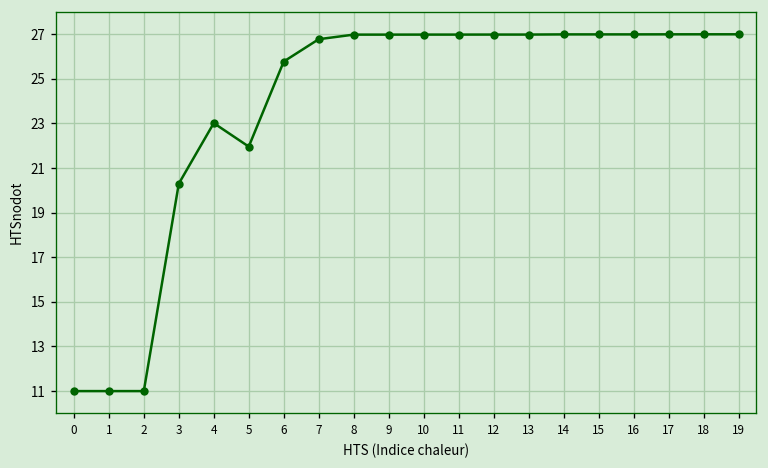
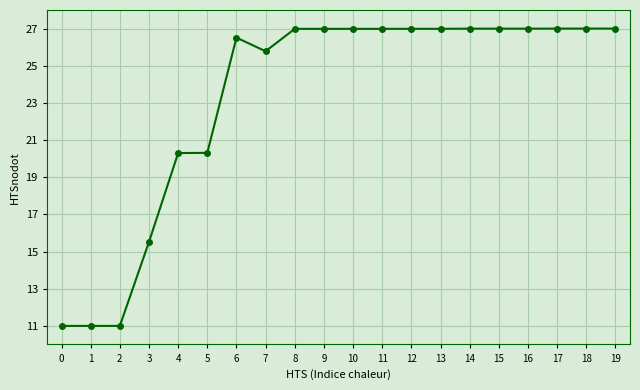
3: 20.3 -> 15.5
4: 23.0 -> 20.3
5: 22.0 -> 20.3
6: 25.8 -> 26.5
7: 26.8 -> 25.8
